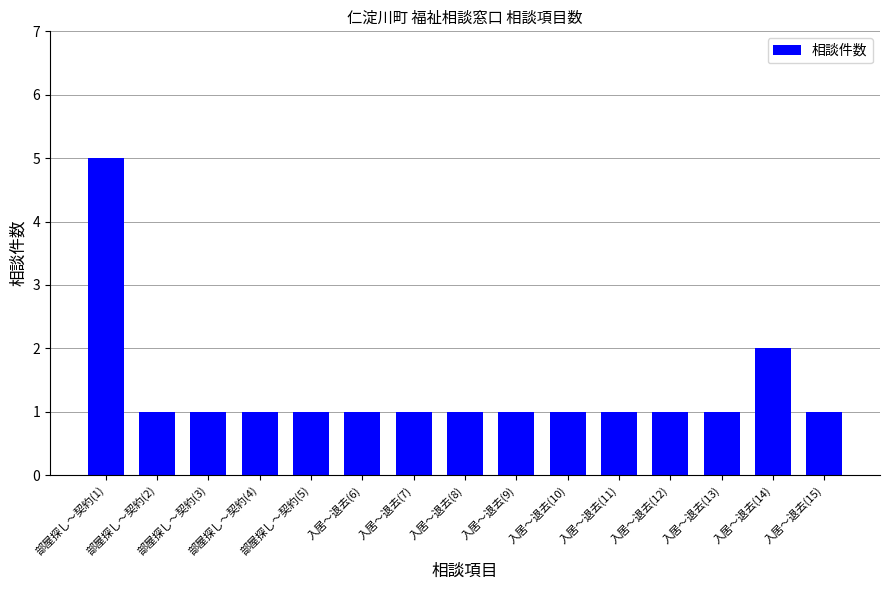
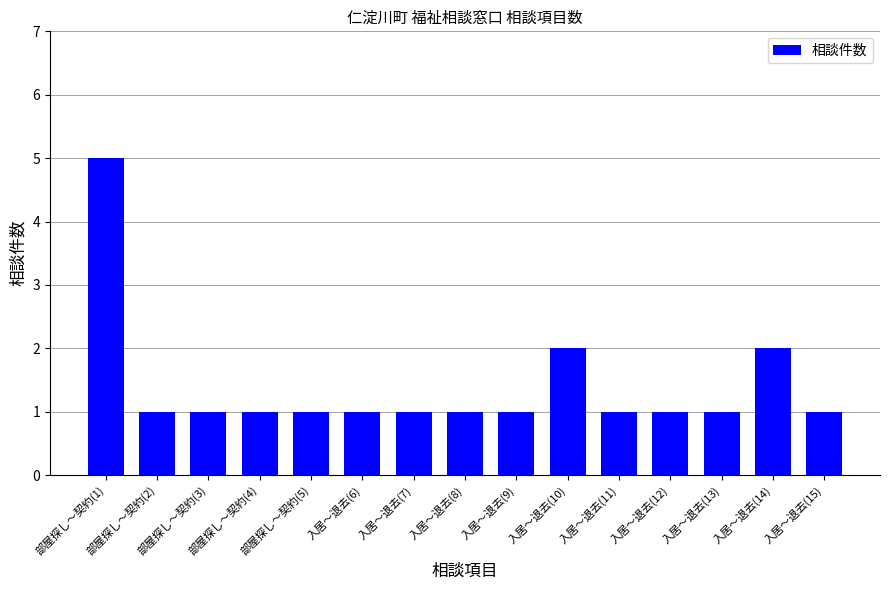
入居～退去(10): 1 -> 2
